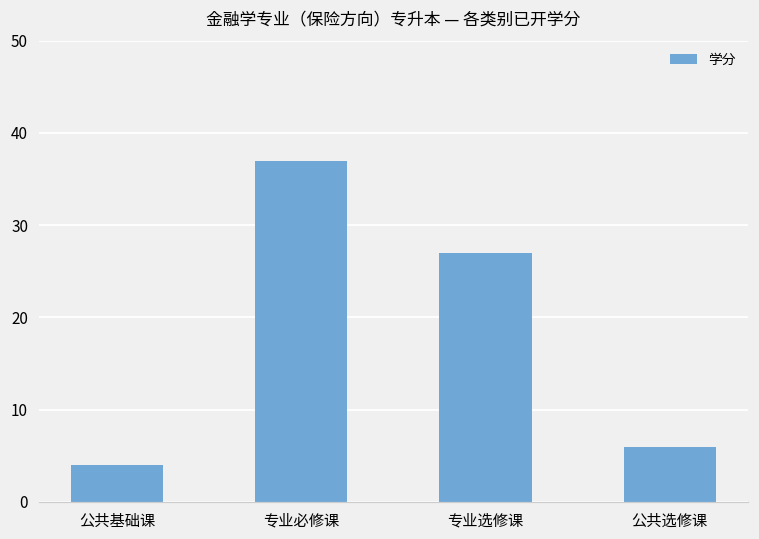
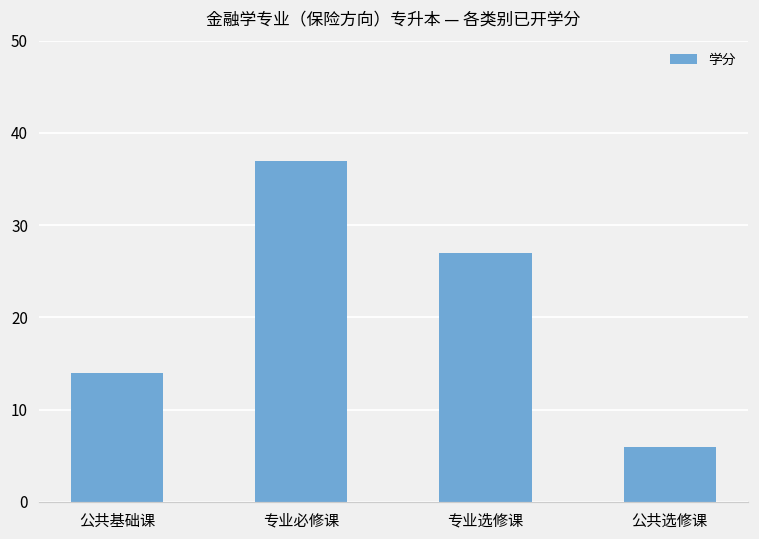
公共基础课: 4 -> 14
